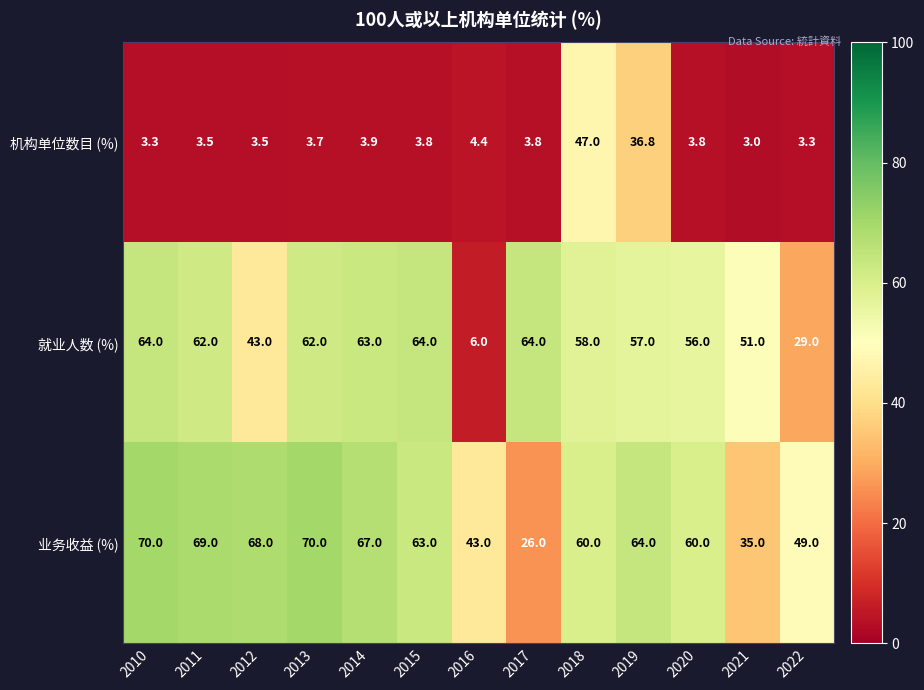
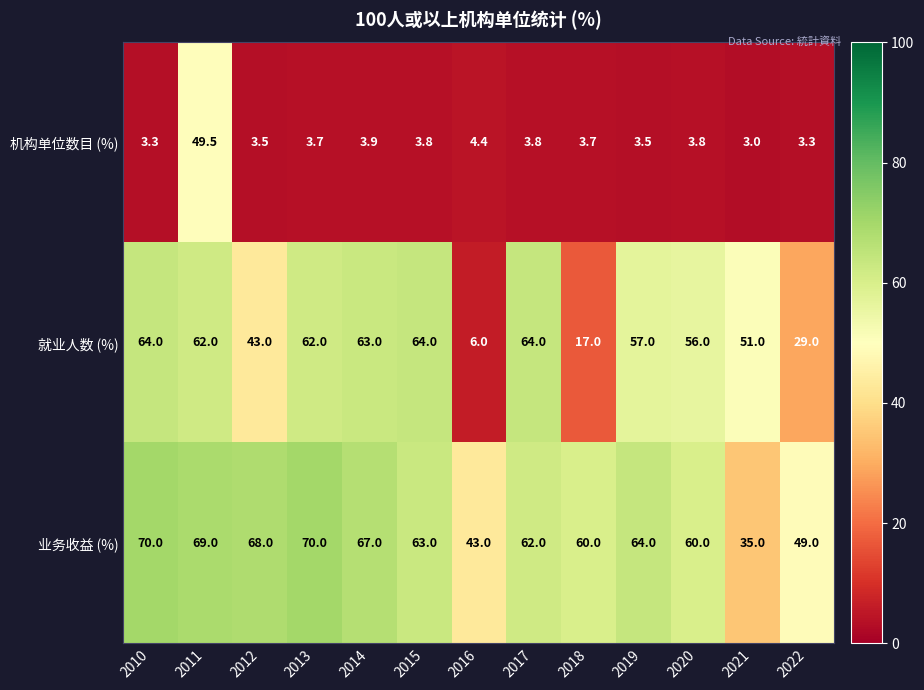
机构单位数目 (%), 2011: 3.5 -> 49.5
机构单位数目 (%), 2018: 47.0 -> 3.7
机构单位数目 (%), 2019: 36.8 -> 3.5
就业人数 (%), 2018: 58.0 -> 17.0
业务收益 (%), 2017: 26.0 -> 62.0
